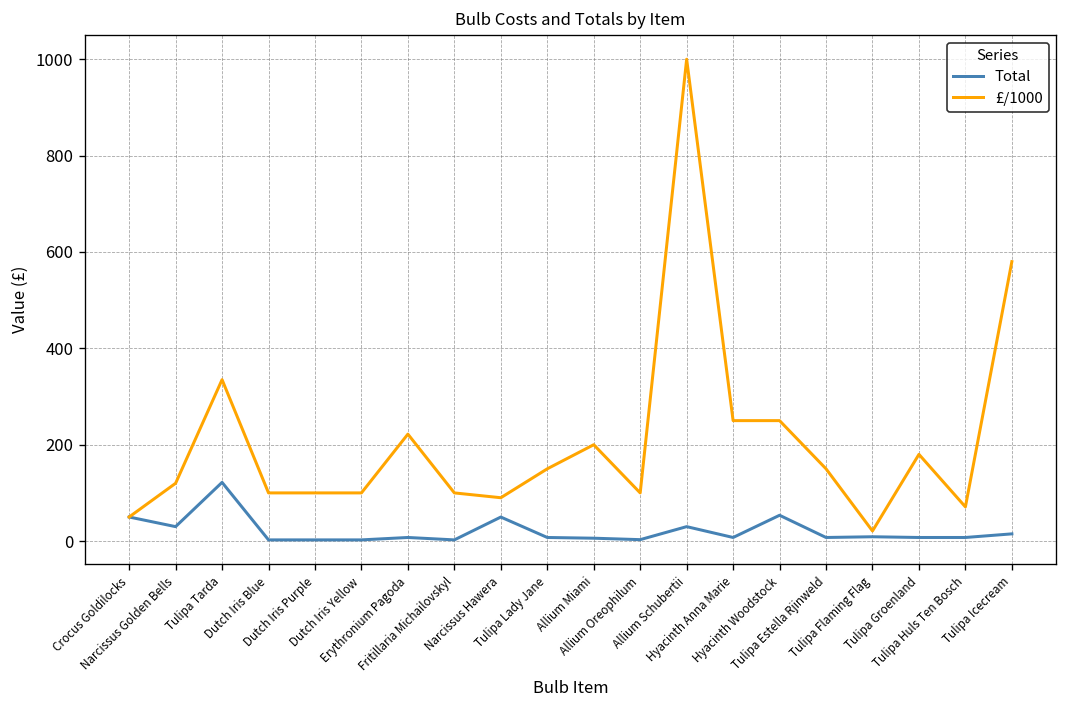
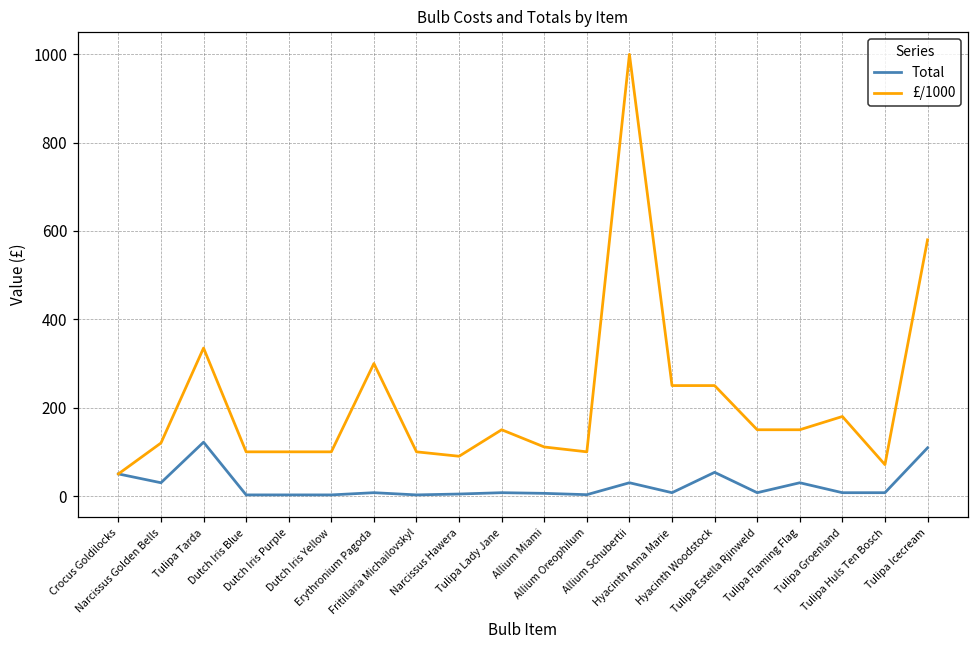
£/1000, Erythronium Pagoda: 220 -> 300
Total, Narcissus Hawera: 50 -> 0
£/1000, Allium Miami: 200 -> 110
Total, Tulipa Flaming Flag: 10 -> 30
£/1000, Tulipa Flaming Flag: 20 -> 150
Total, Tulipa Icecream: 20 -> 110
